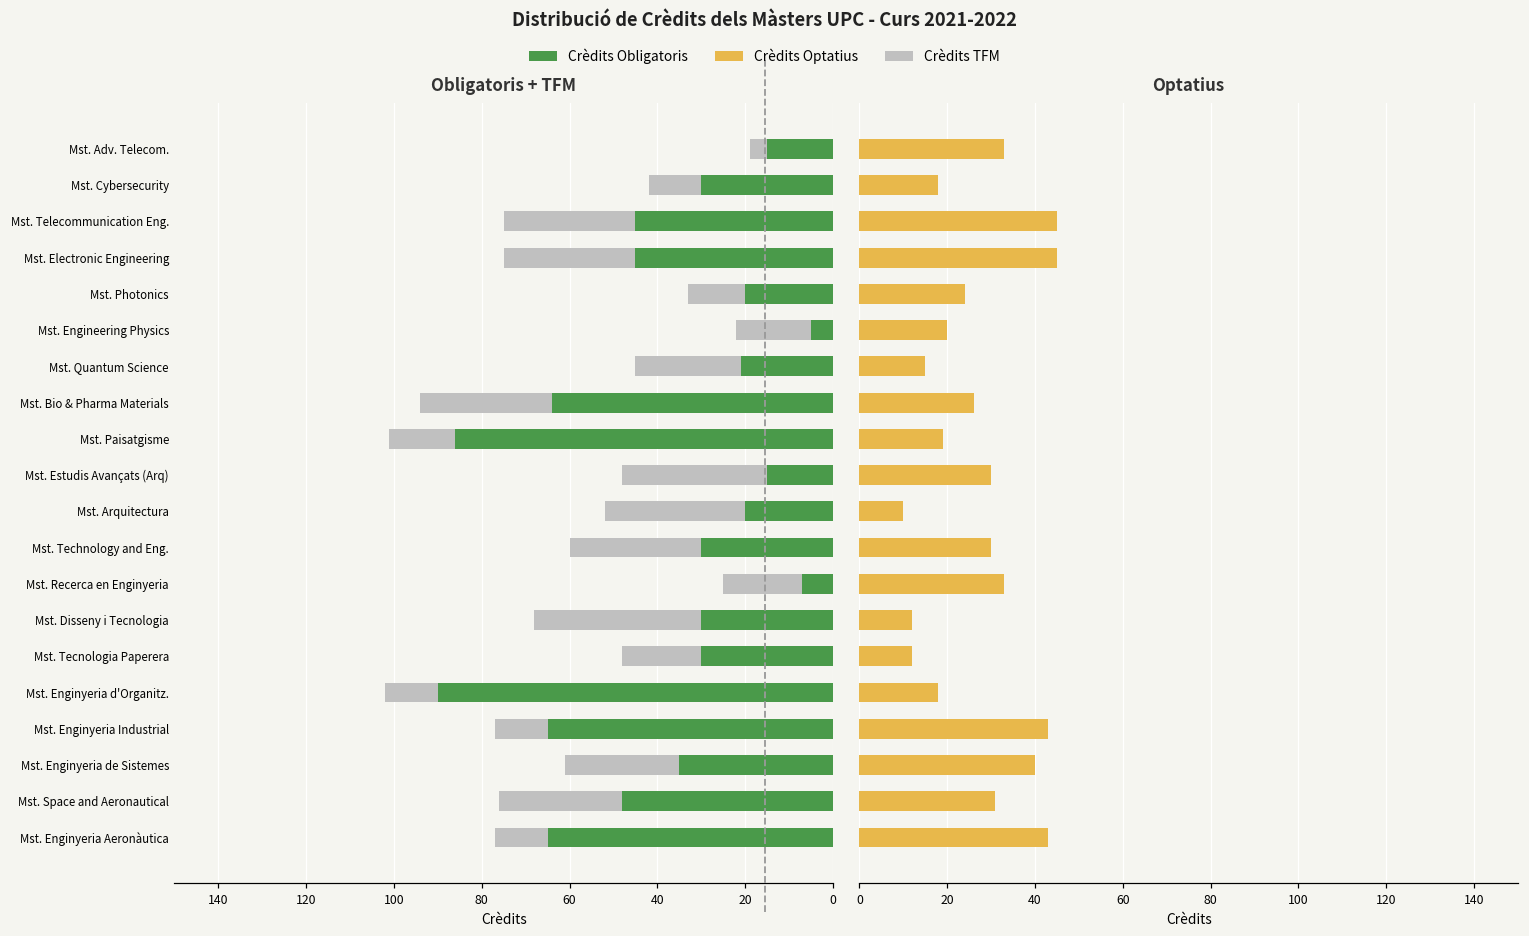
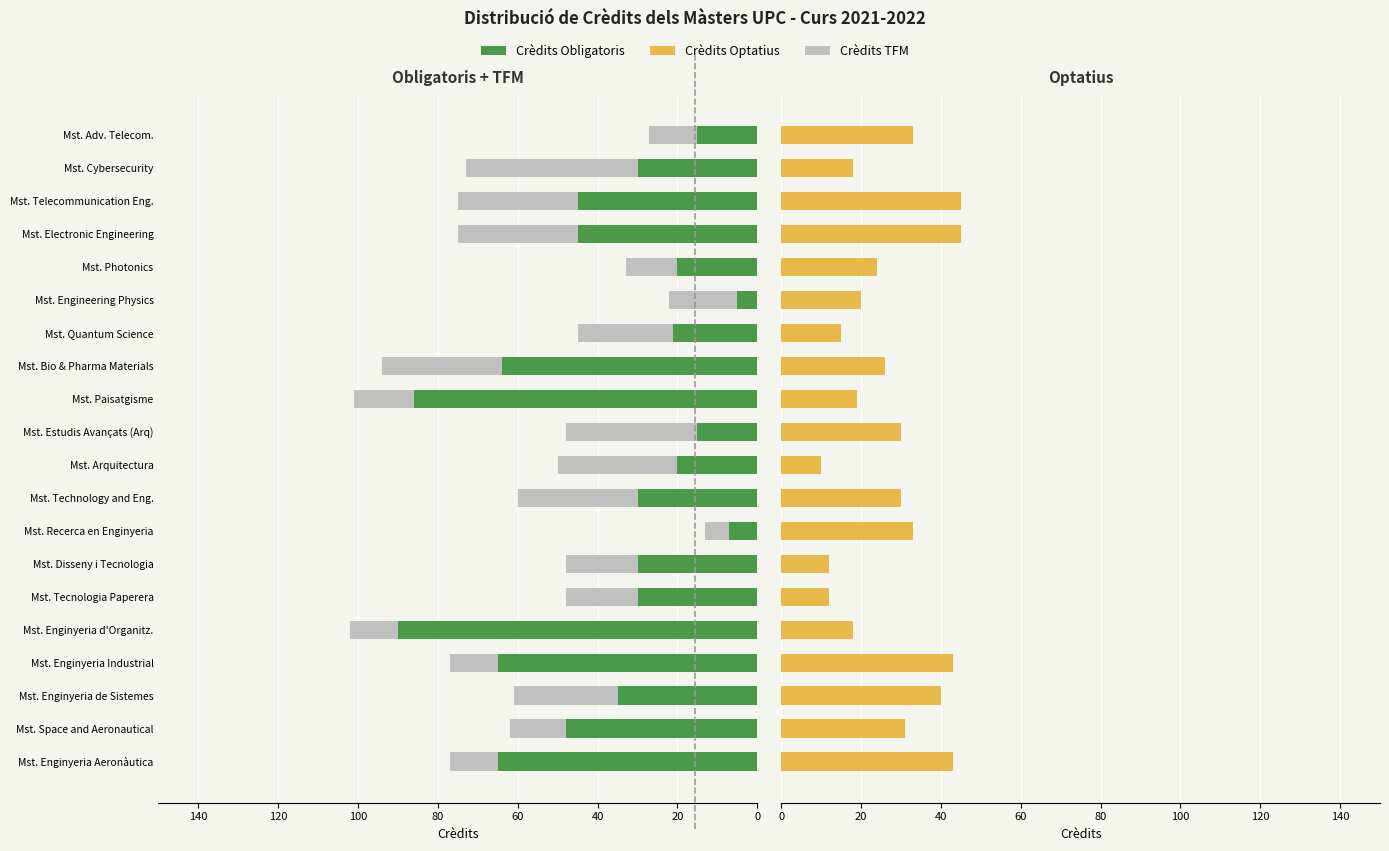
Obligatoris + TFM, Crèdits TFM, Mst. Adv. Telecom.: 4 -> 12
Obligatoris + TFM, Crèdits TFM, Mst. Cybersecurity: 12 -> 43
Obligatoris + TFM, Crèdits TFM, Mst. Arquitectura: 32 -> 30
Obligatoris + TFM, Crèdits TFM, Mst. Recerca en Enginyeria: 18 -> 6
Obligatoris + TFM, Crèdits TFM, Mst. Disseny i Tecnologia: 38 -> 18
Obligatoris + TFM, Crèdits TFM, Mst. Space and Aeronautical: 28 -> 14
